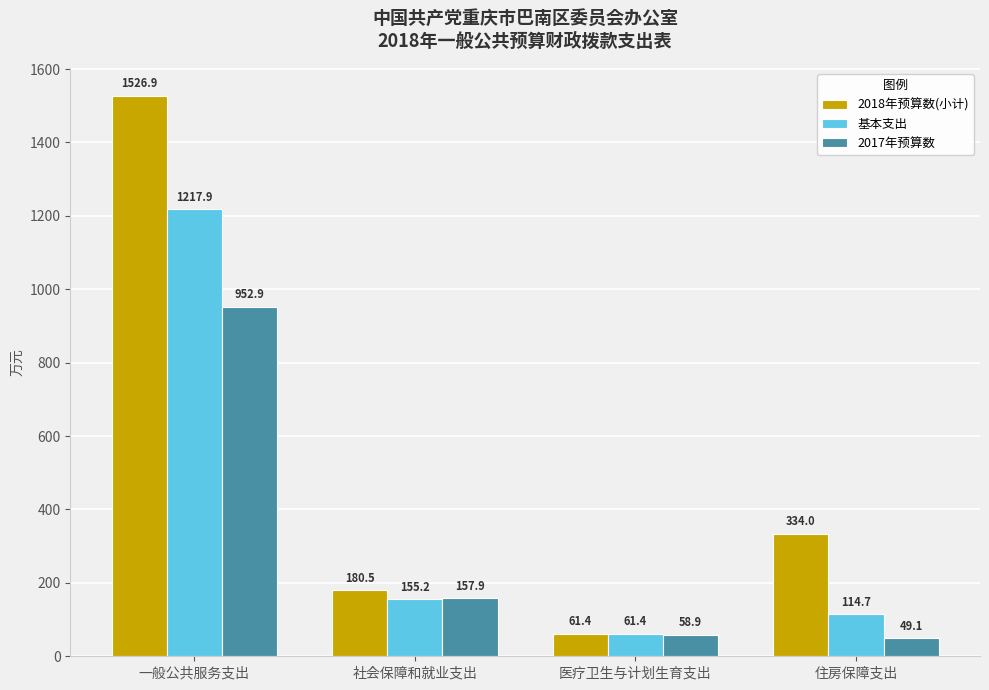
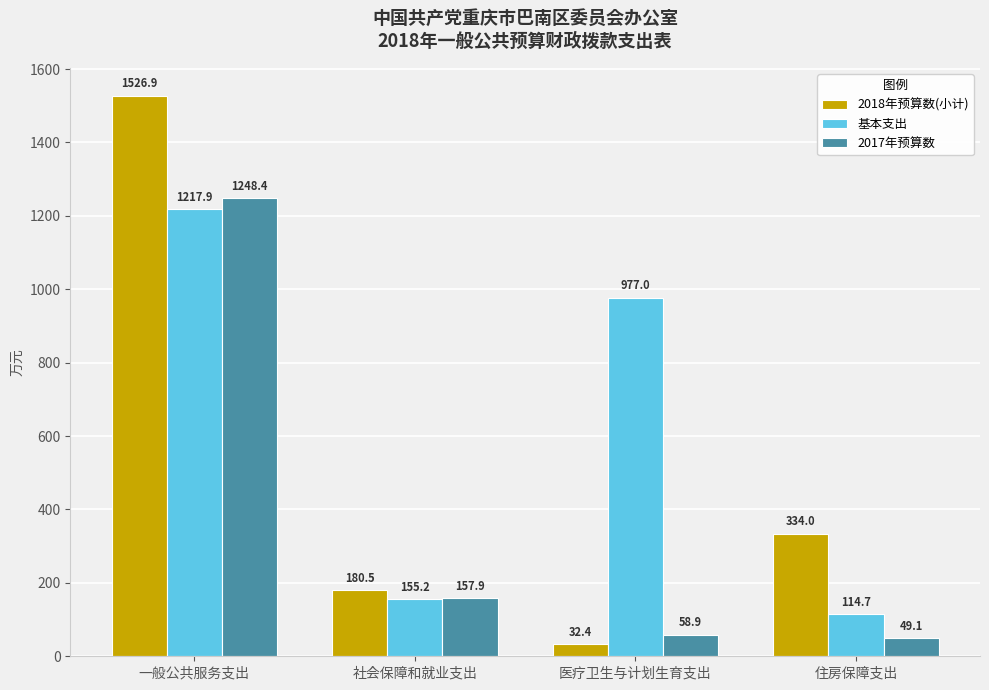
2017年预算数, 一般公共服务支出: 952.9 -> 1248.4
2018年预算数(小计), 医疗卫生与计划生育支出: 61.4 -> 32.4
基本支出, 医疗卫生与计划生育支出: 61.4 -> 977.0
